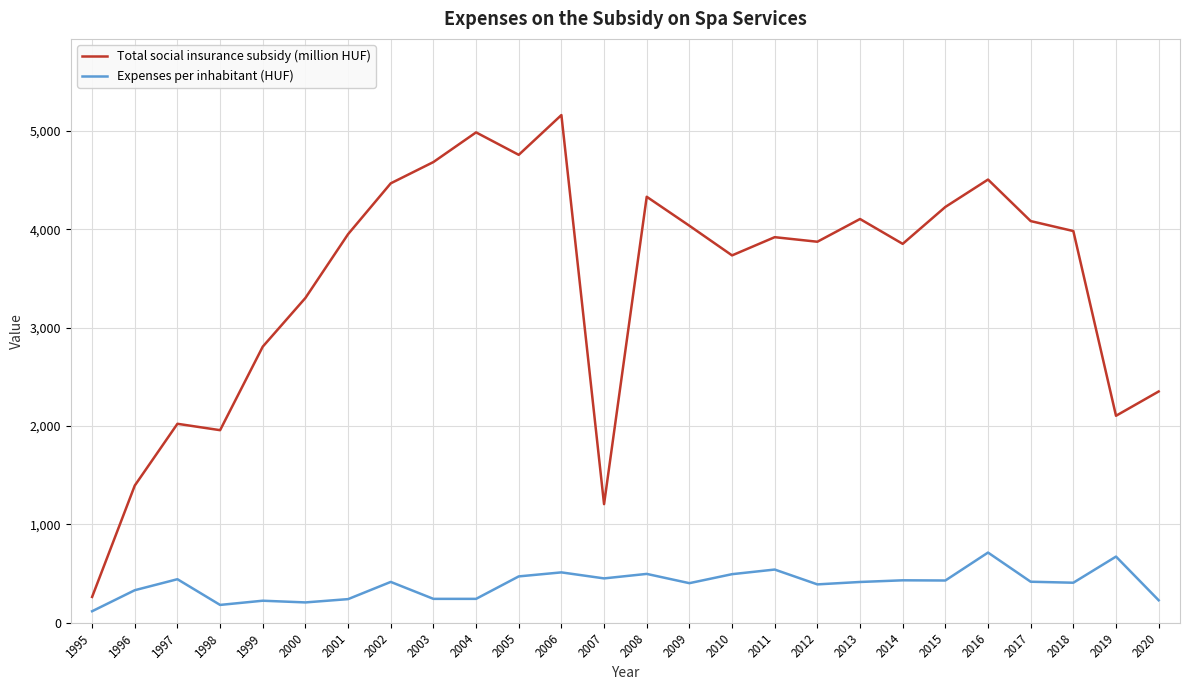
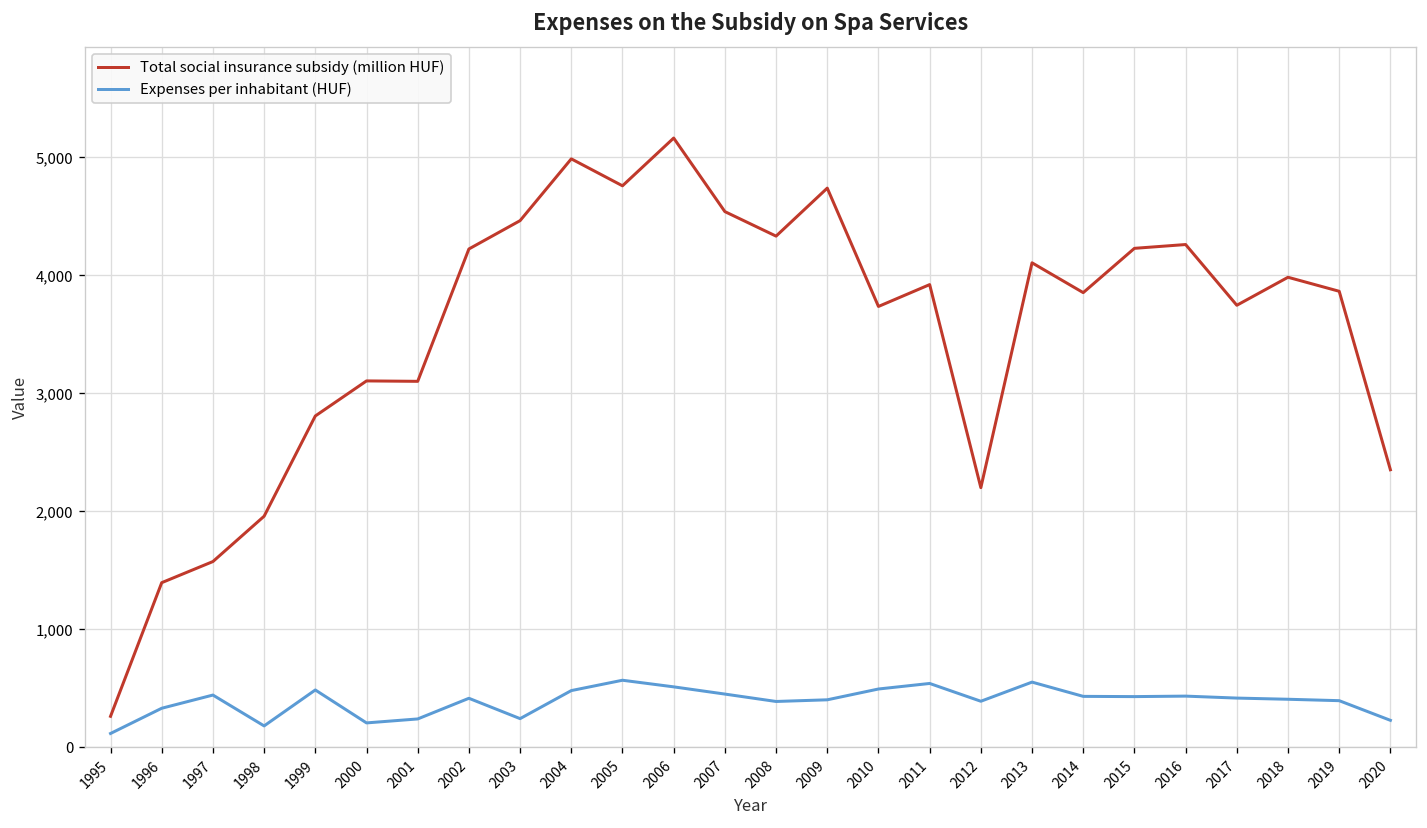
Total social insurance subsidy (million HUF), 1997: 2,000 -> 1,600
Expenses per inhabitant (HUF), 1999: 200 -> 500
Total social insurance subsidy (million HUF), 2000: 3,300 -> 3,100
Total social insurance subsidy (million HUF), 2001: 4,000 -> 3,100
Total social insurance subsidy (million HUF), 2002: 4,500 -> 4,200
Total social insurance subsidy (million HUF), 2003: 4,700 -> 4,500
Expenses per inhabitant (HUF), 2004: 200 -> 500
Expenses per inhabitant (HUF), 2005: 500 -> 600
Total social insurance subsidy (million HUF), 2007: 1,200 -> 4,500
Expenses per inhabitant (HUF), 2008: 500 -> 400
Total social insurance subsidy (million HUF), 2009: 4,000 -> 4,700
Total social insurance subsidy (million HUF), 2012: 3,900 -> 2,200
Expenses per inhabitant (HUF), 2013: 400 -> 600
Total social insurance subsidy (million HUF), 2016: 4,500 -> 4,300
Expenses per inhabitant (HUF), 2016: 700 -> 400
Total social insurance subsidy (million HUF), 2017: 4,100 -> 3,700
Total social insurance subsidy (million HUF), 2019: 2,100 -> 3,900
Expenses per inhabitant (HUF), 2019: 700 -> 400
